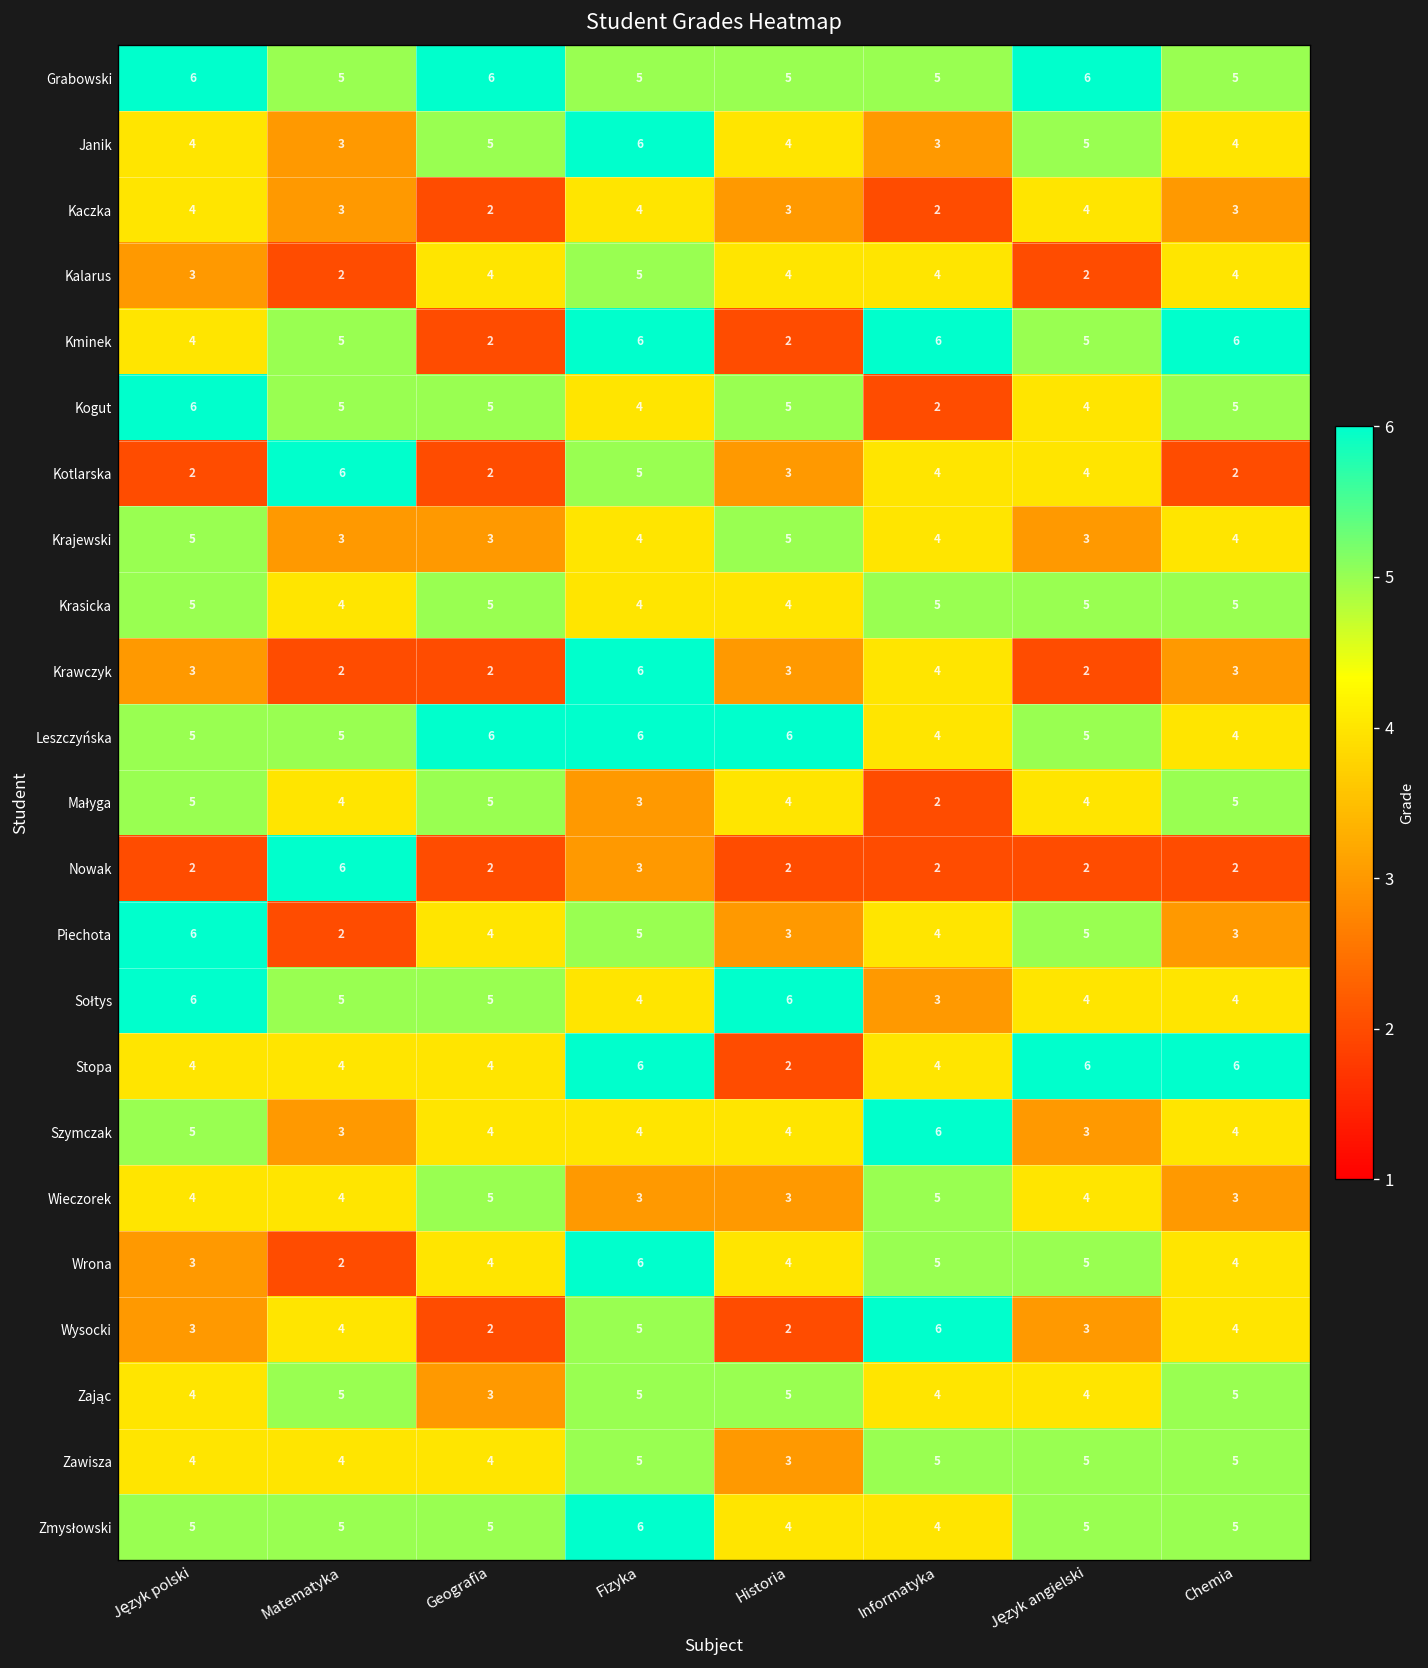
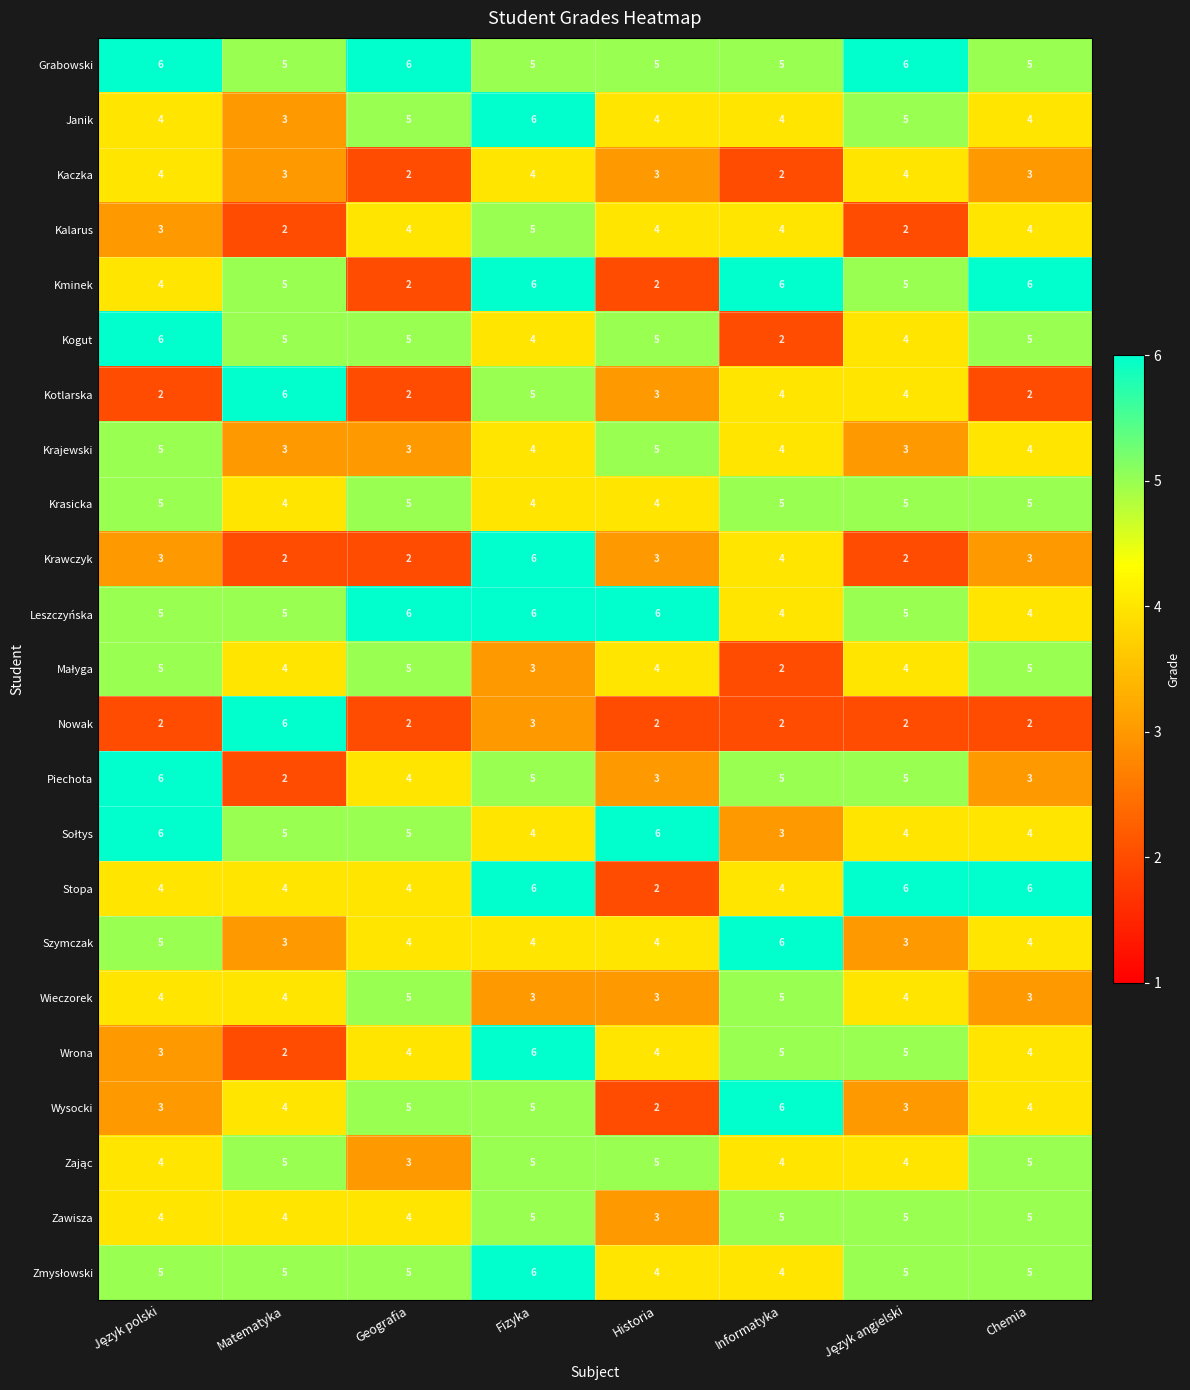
Janik, Informatyka: 3 -> 4
Piechota, Informatyka: 4 -> 5
Wysocki, Geografia: 2 -> 5
